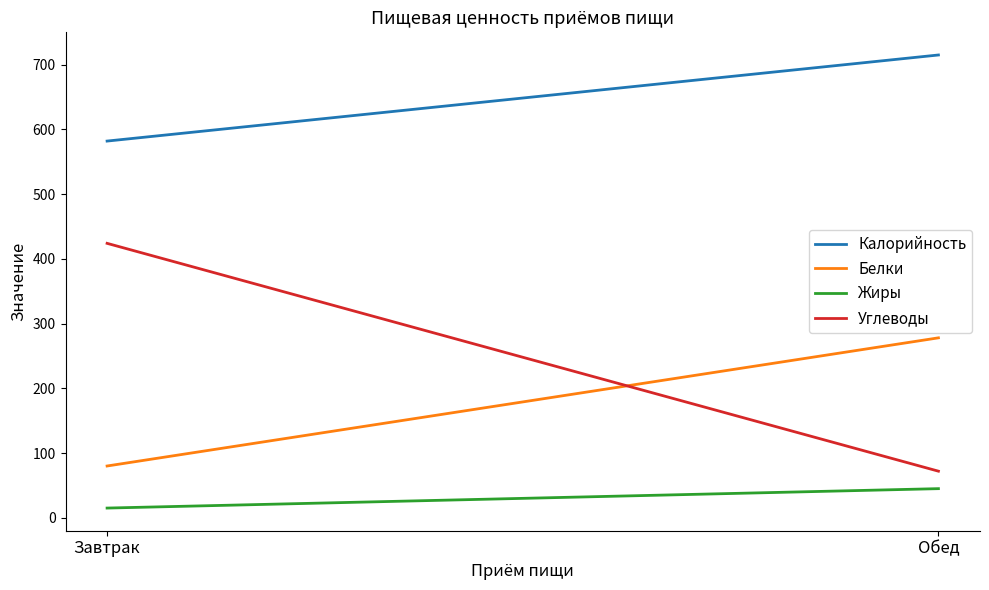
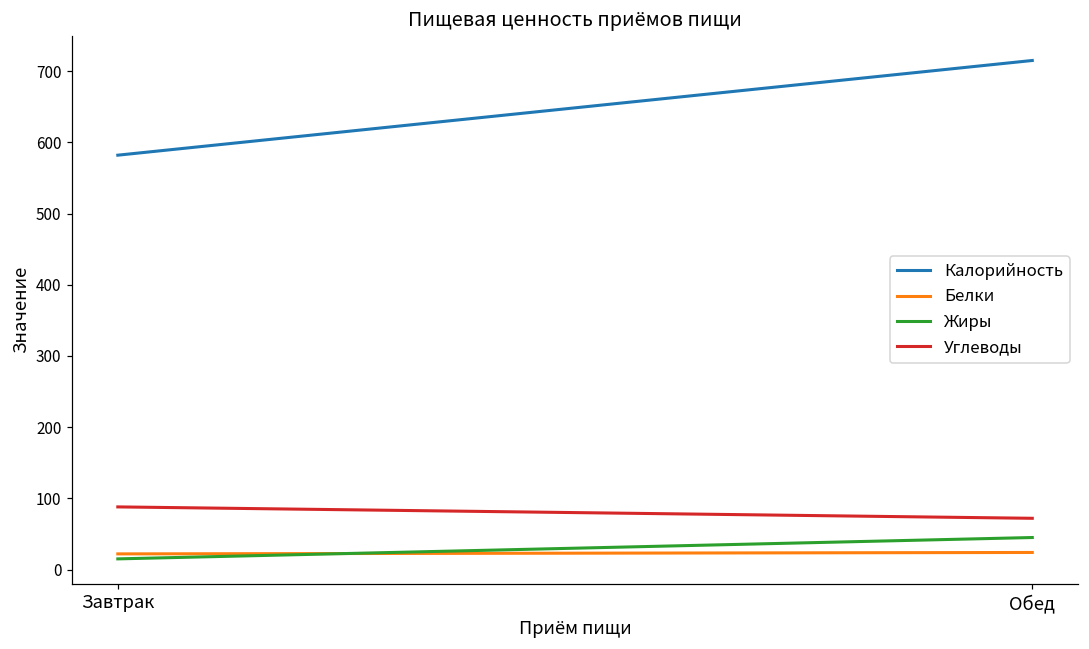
Белки, Завтрак: 80 -> 20
Углеводы, Завтрак: 420 -> 90
Белки, Обед: 280 -> 20
